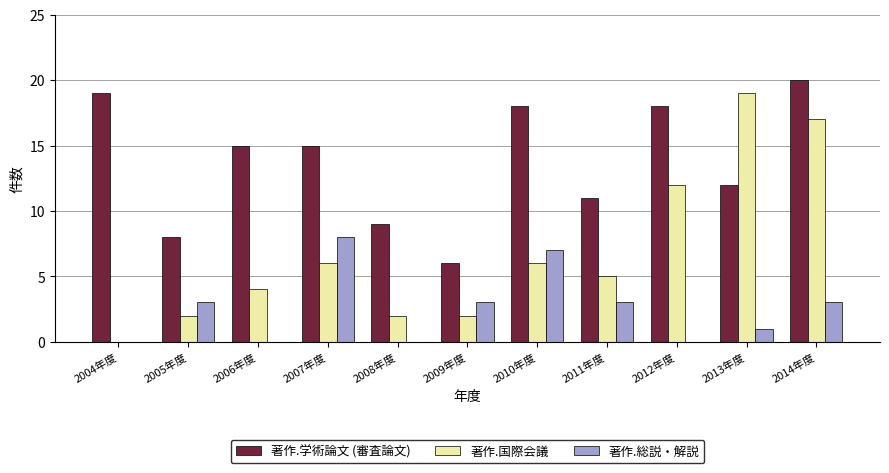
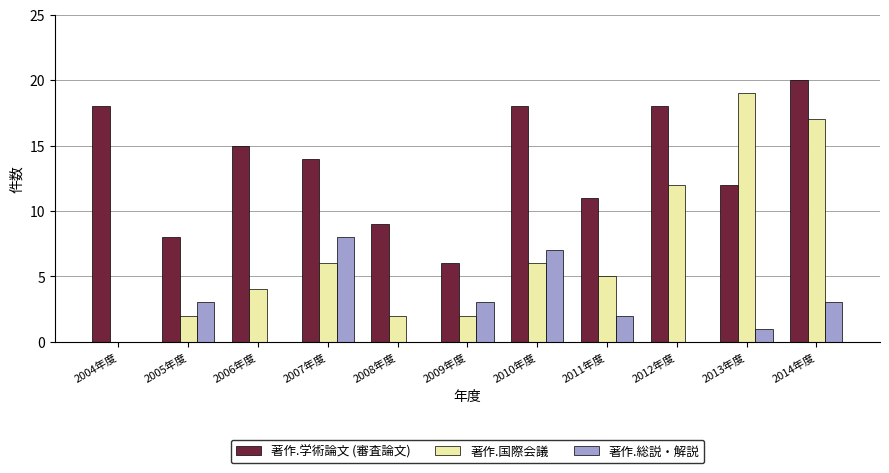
著作.学術論文 (審査論文), 2004年度: 19 -> 18
著作.学術論文 (審査論文), 2007年度: 15 -> 14
著作.総説・解説, 2011年度: 3 -> 2
